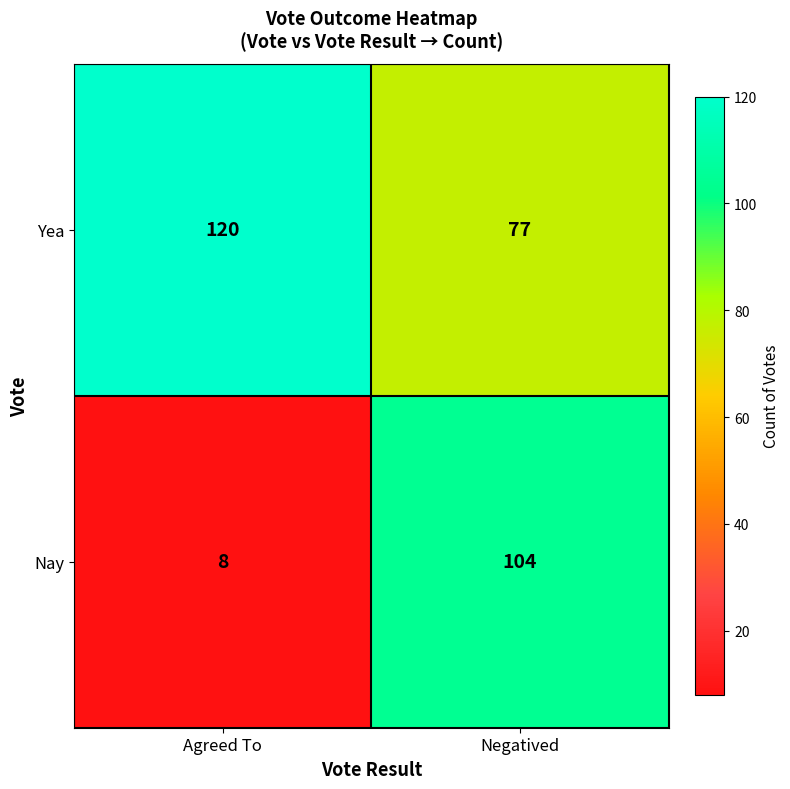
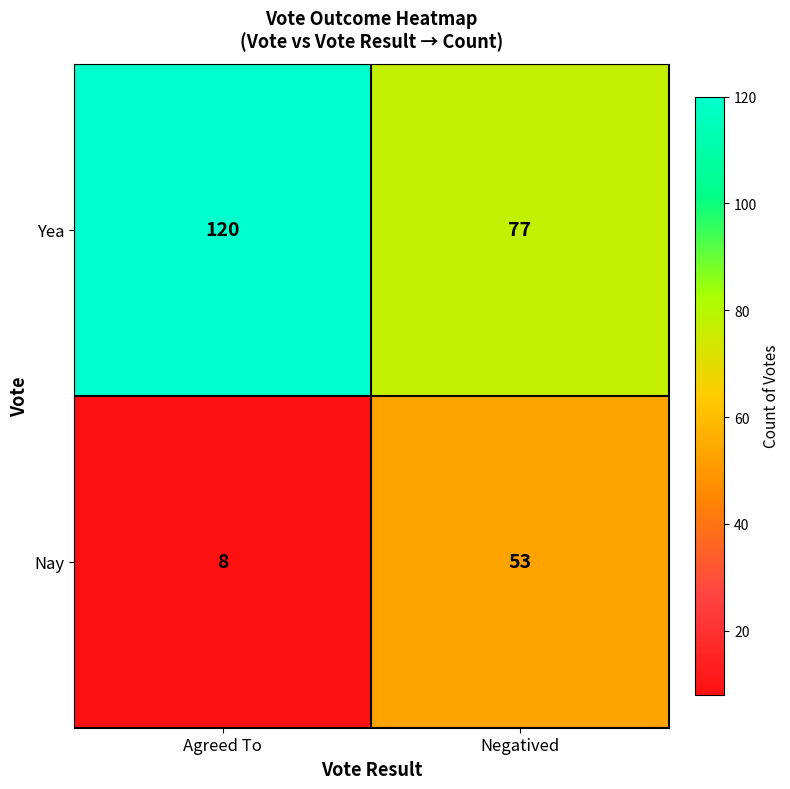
Nay, Negatived: 104 -> 53
